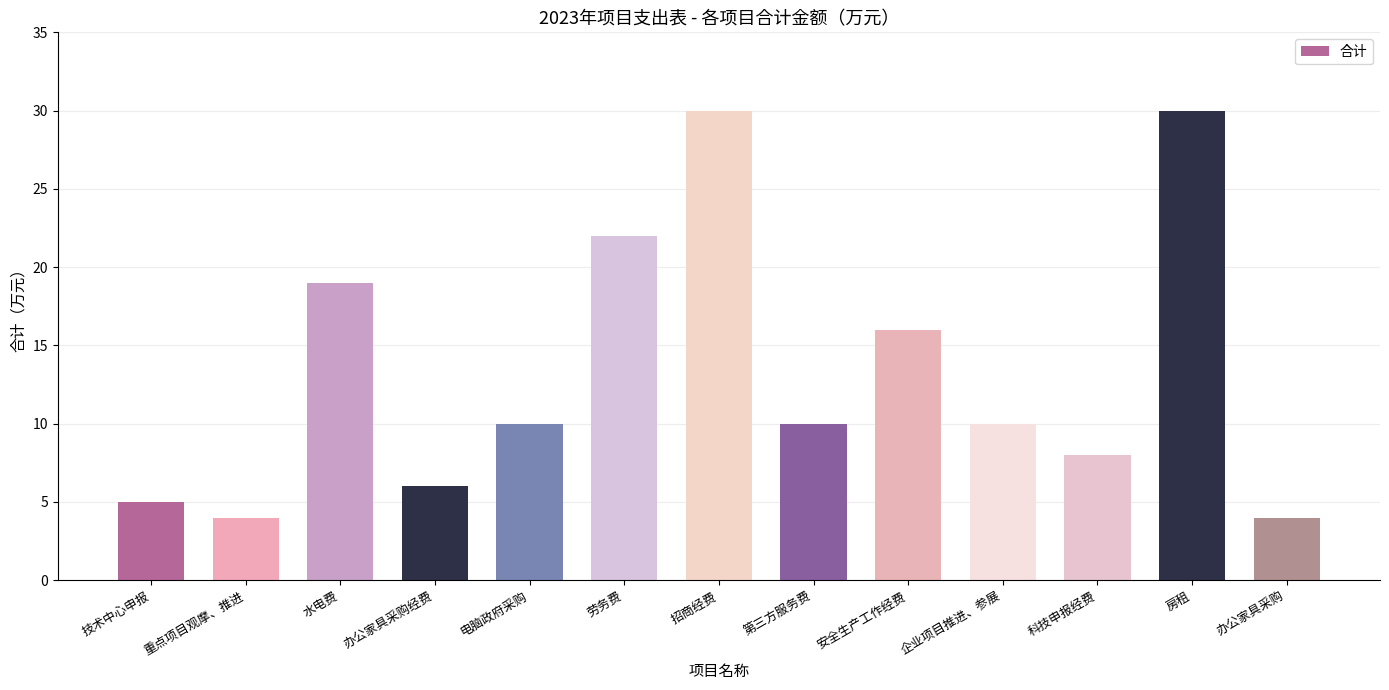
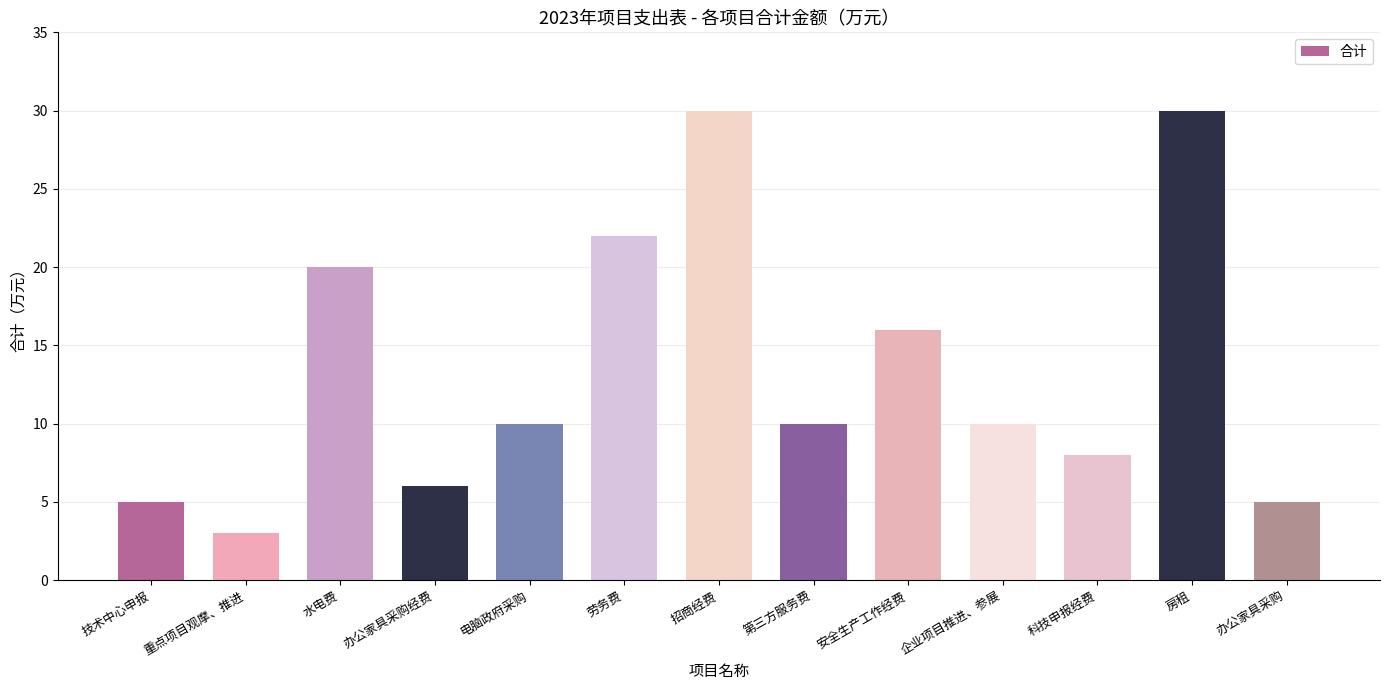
重点项目观摩、推进: 4 -> 3
水电费: 19 -> 20
办公家具采购: 4 -> 5
